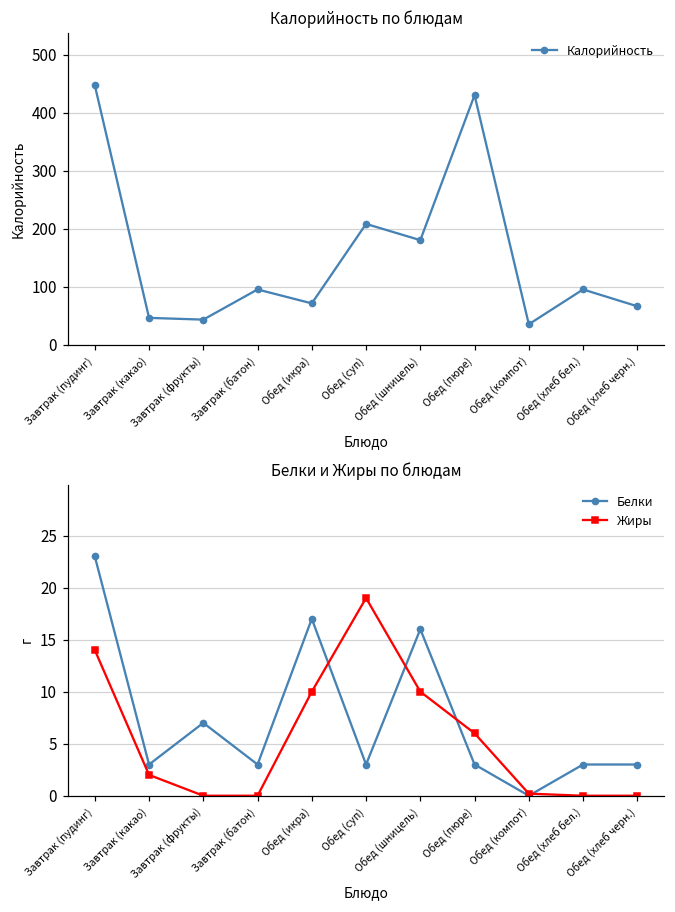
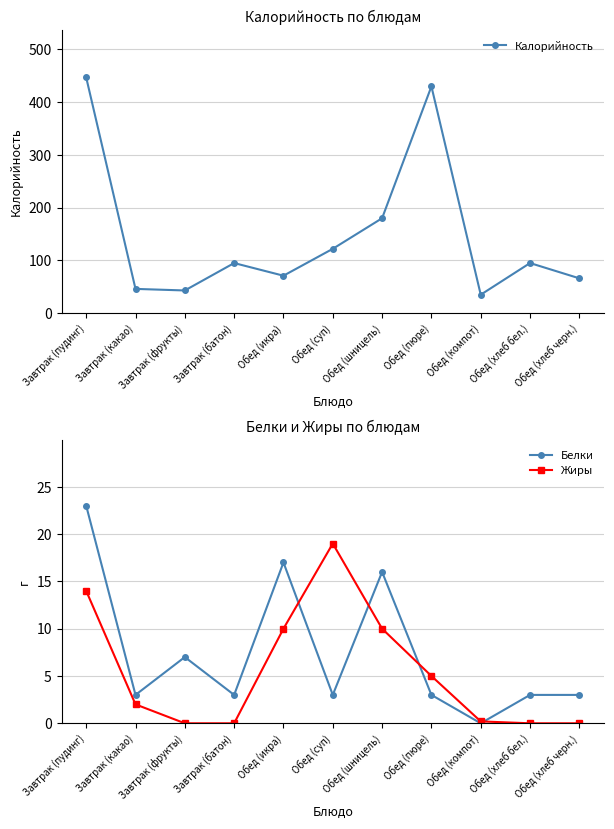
Калорийность по блюдам, Обед (суп): 210 -> 120
Белки и Жиры по блюдам, Жиры, Обед (пюре): 6 -> 5
